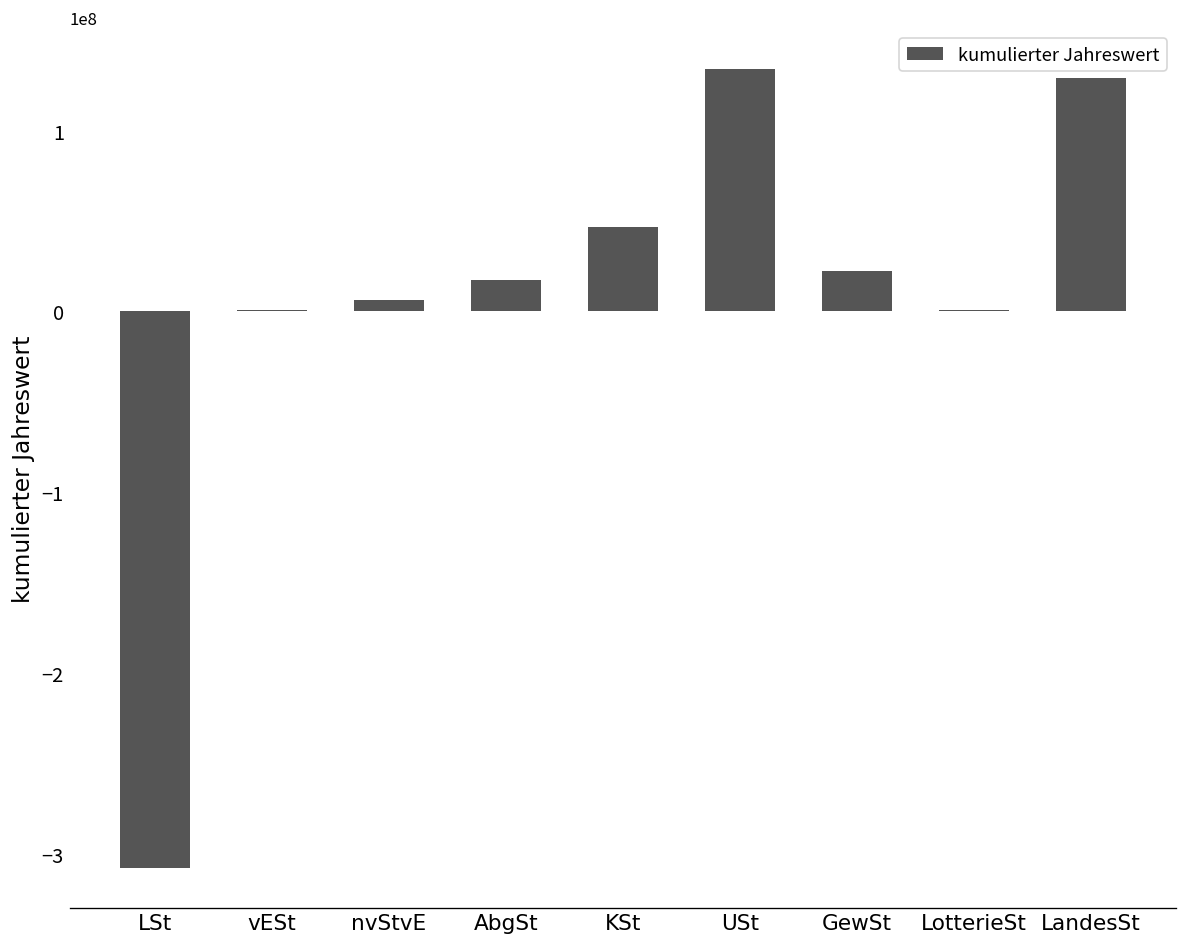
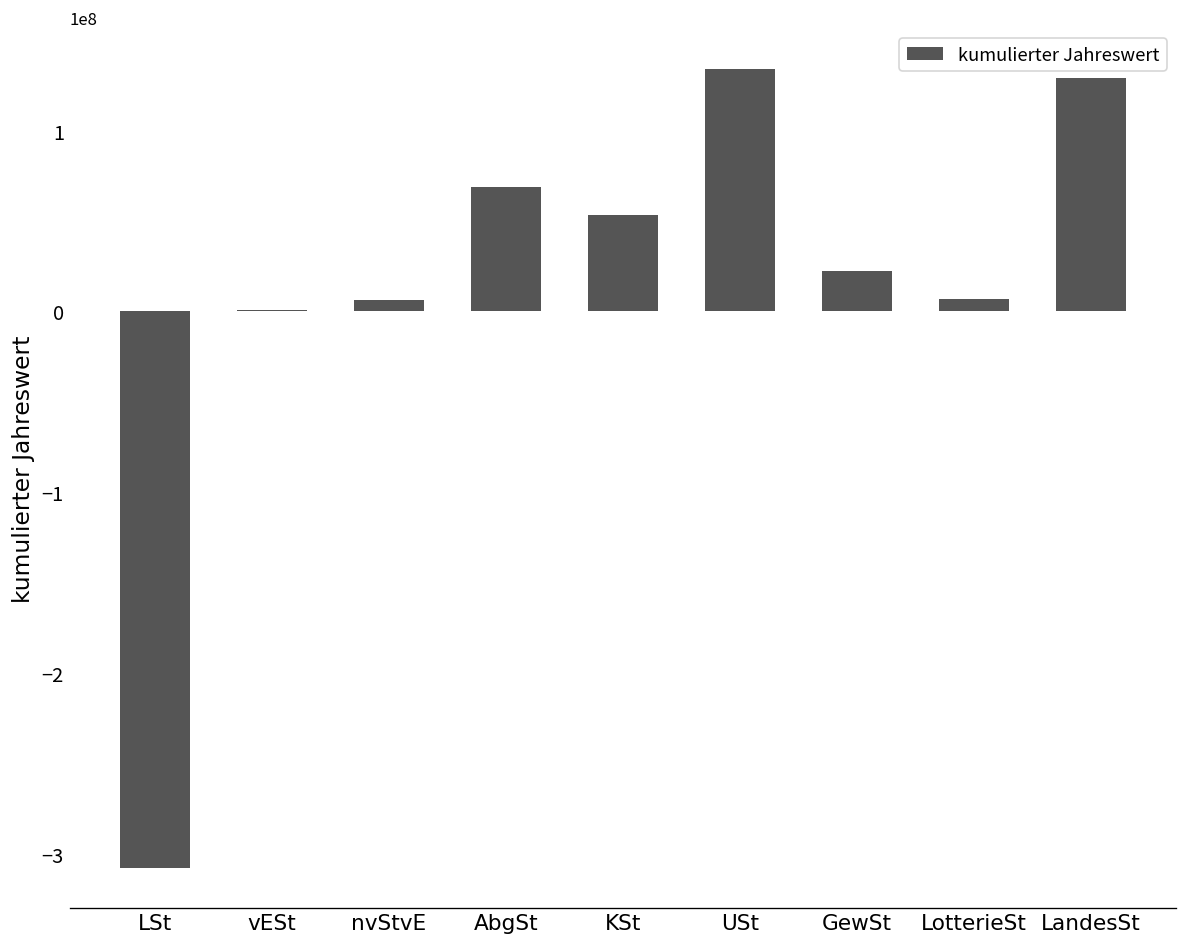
AbgSt: 17000000 -> 69000000
KSt: 47000000 -> 53000000
LotterieSt: 1000000 -> 7000000
